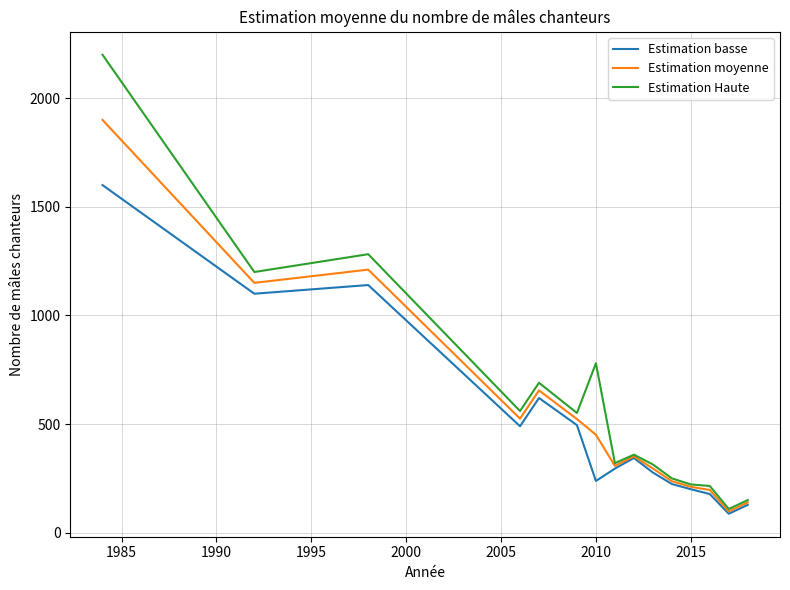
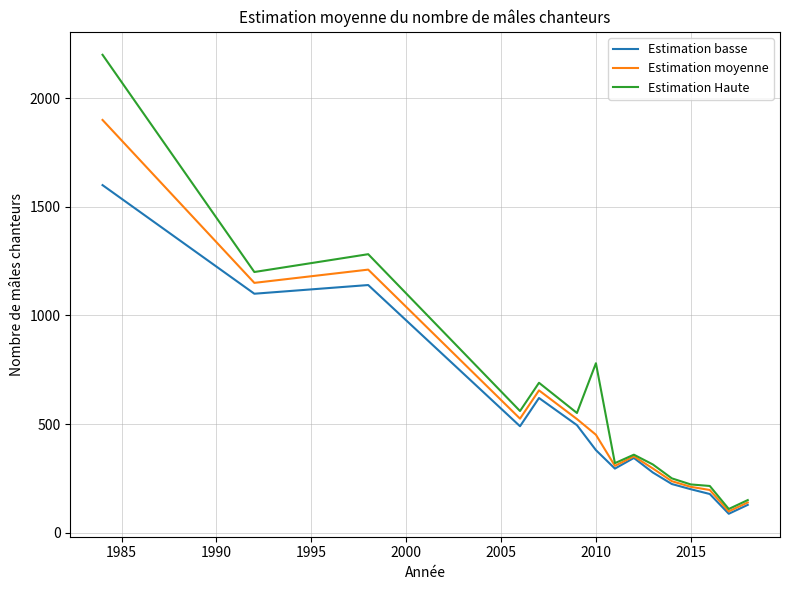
Estimation basse, 2010: 240 -> 380
